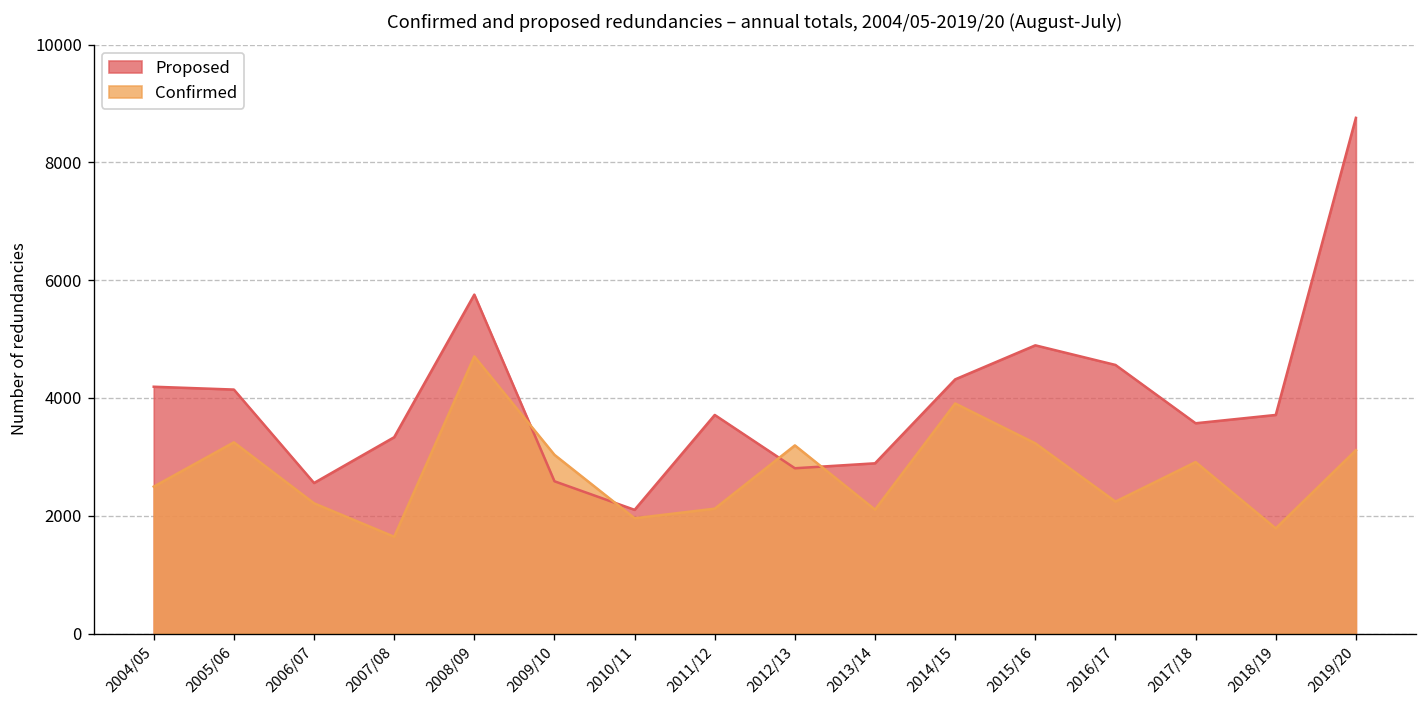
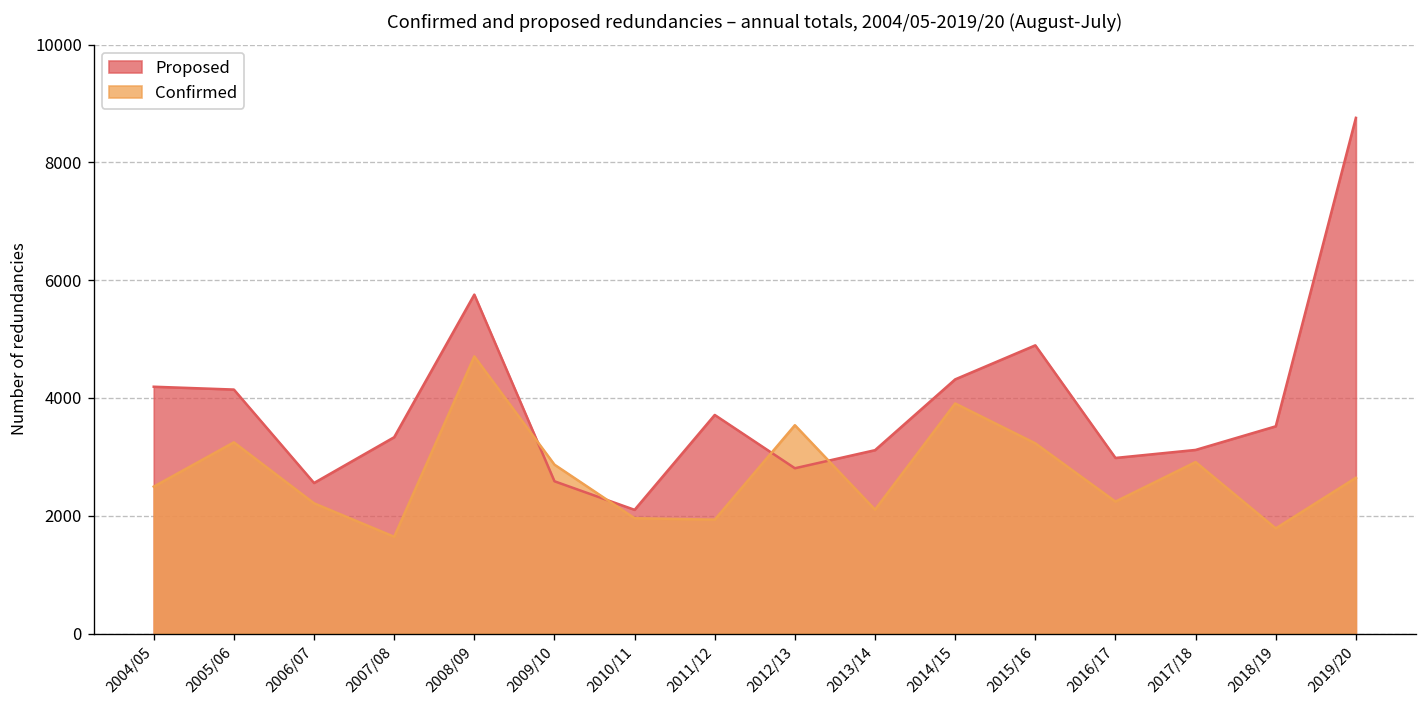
Confirmed, 2009/10: 3000 -> 2900
Confirmed, 2011/12: 2100 -> 1900
Confirmed, 2012/13: 3200 -> 3500
Proposed, 2013/14: 2900 -> 3100
Proposed, 2016/17: 4600 -> 3000
Proposed, 2017/18: 3600 -> 3100
Proposed, 2018/19: 3700 -> 3500
Confirmed, 2019/20: 3100 -> 2600
